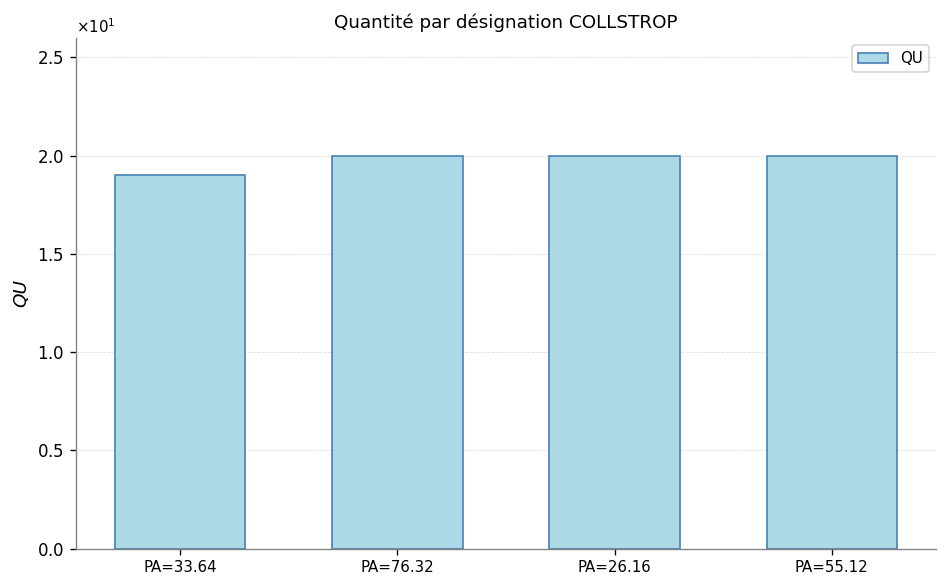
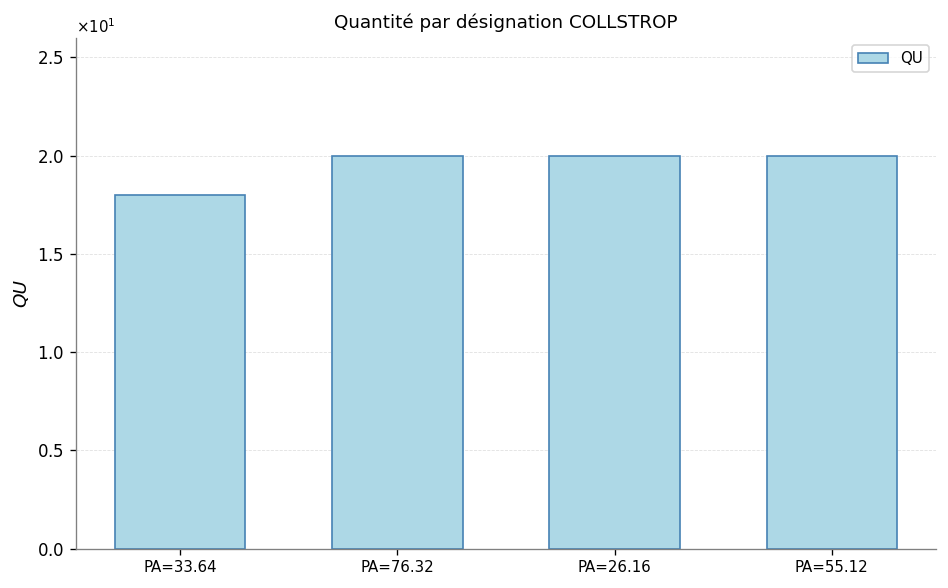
PA=33.64: 19 -> 18
